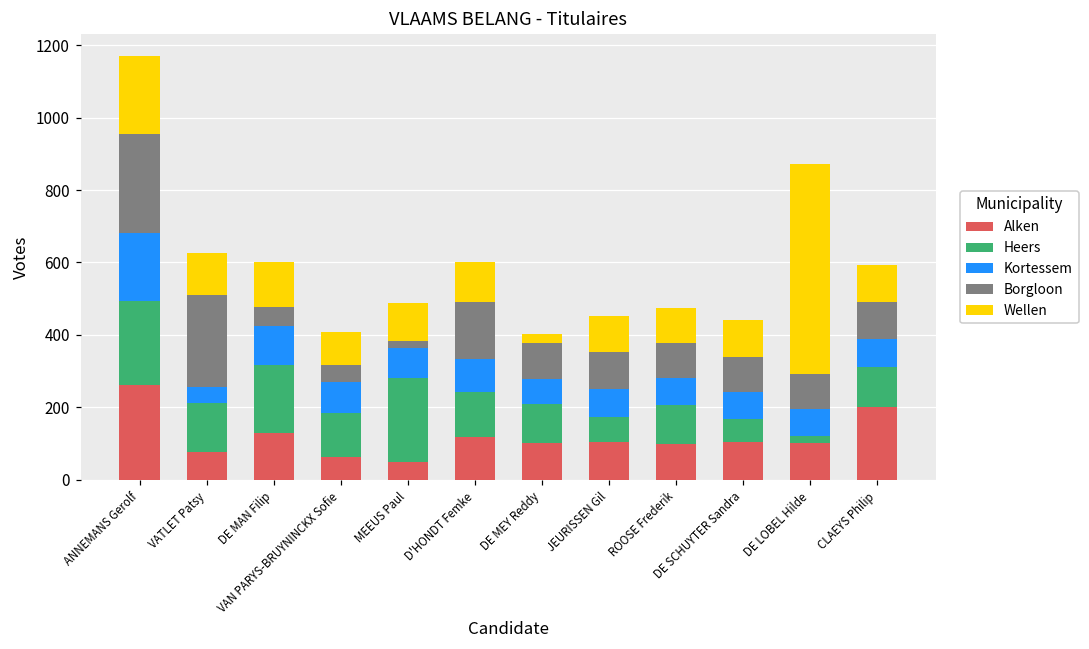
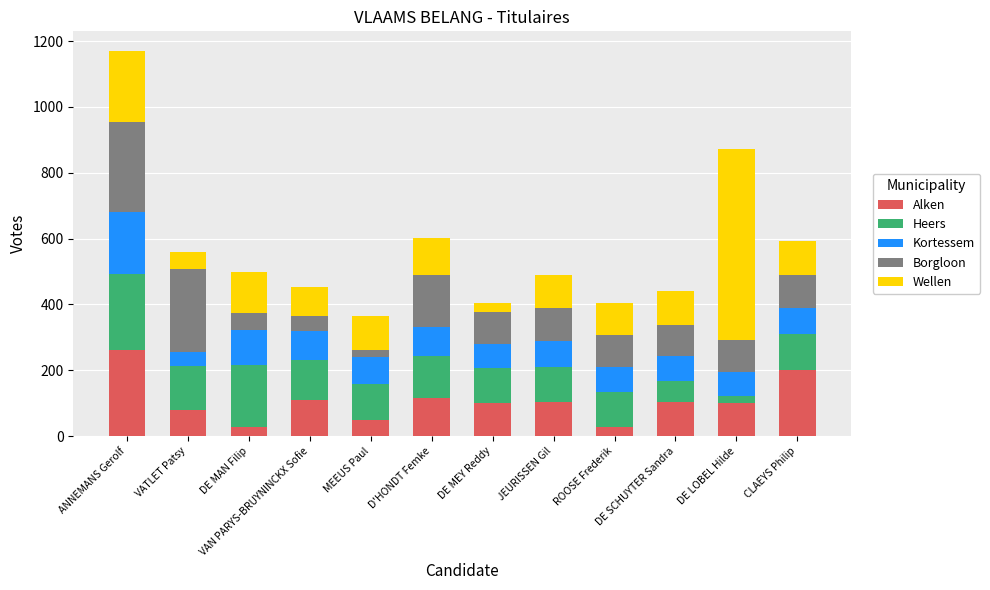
Wellen, VATLET Patsy: 120 -> 50
Alken, DE MAN Filip: 130 -> 30
Alken, VAN PARYS-BRUYNINCKX Sofie: 60 -> 110
Heers, MEEUS Paul: 230 -> 110
Heers, JEURISSEN Gil: 70 -> 110
Alken, ROOSE Frederik: 100 -> 30
